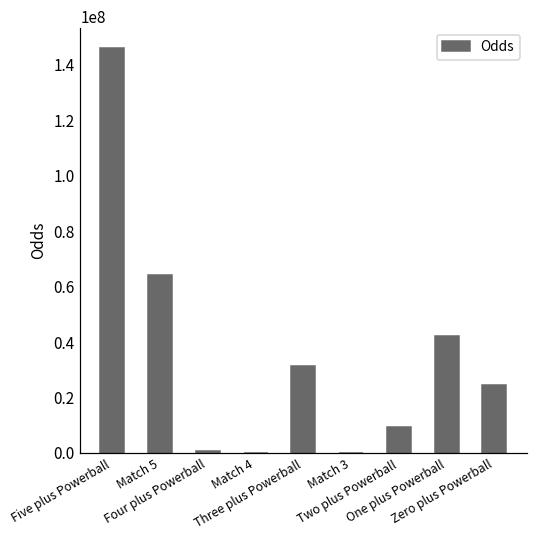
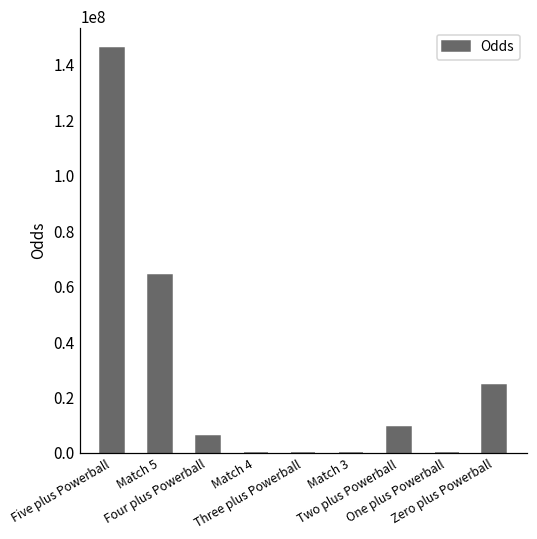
Four plus Powerball: 1000000 -> 6000000
Three plus Powerball: 31000000 -> 0
One plus Powerball: 42000000 -> 0
